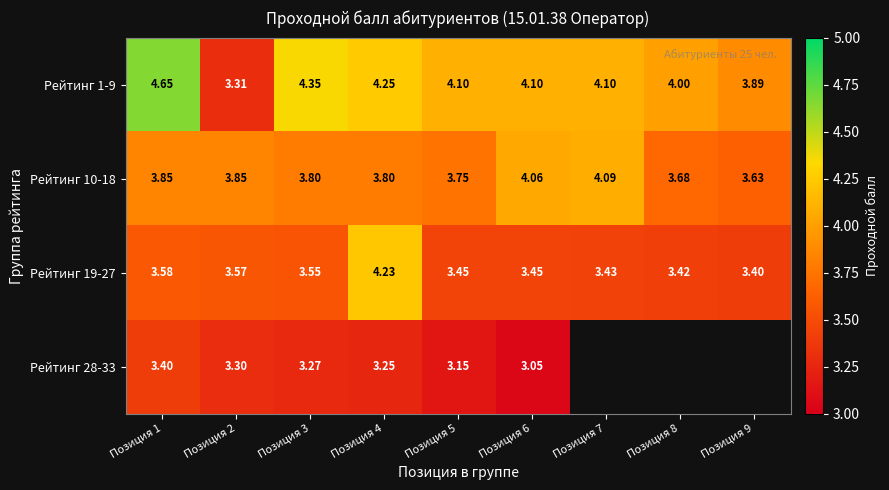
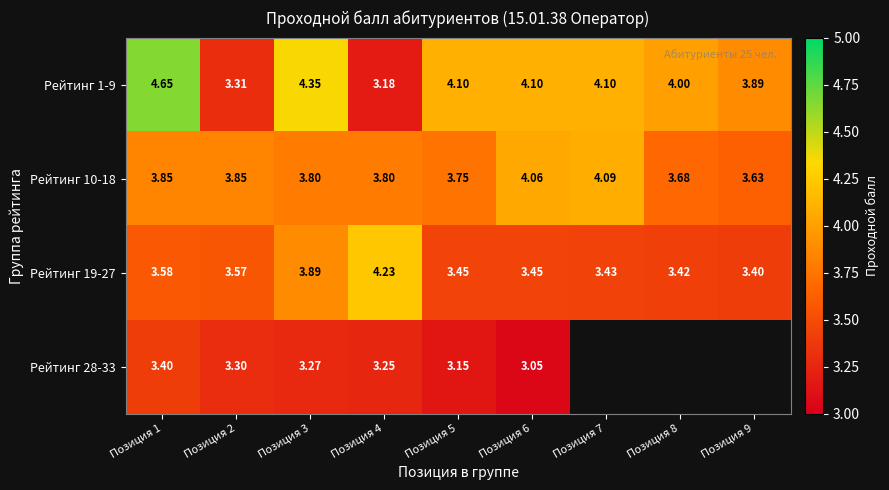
Рейтинг 1-9, Позиция 4: 4.25 -> 3.18
Рейтинг 19-27, Позиция 3: 3.55 -> 3.89
